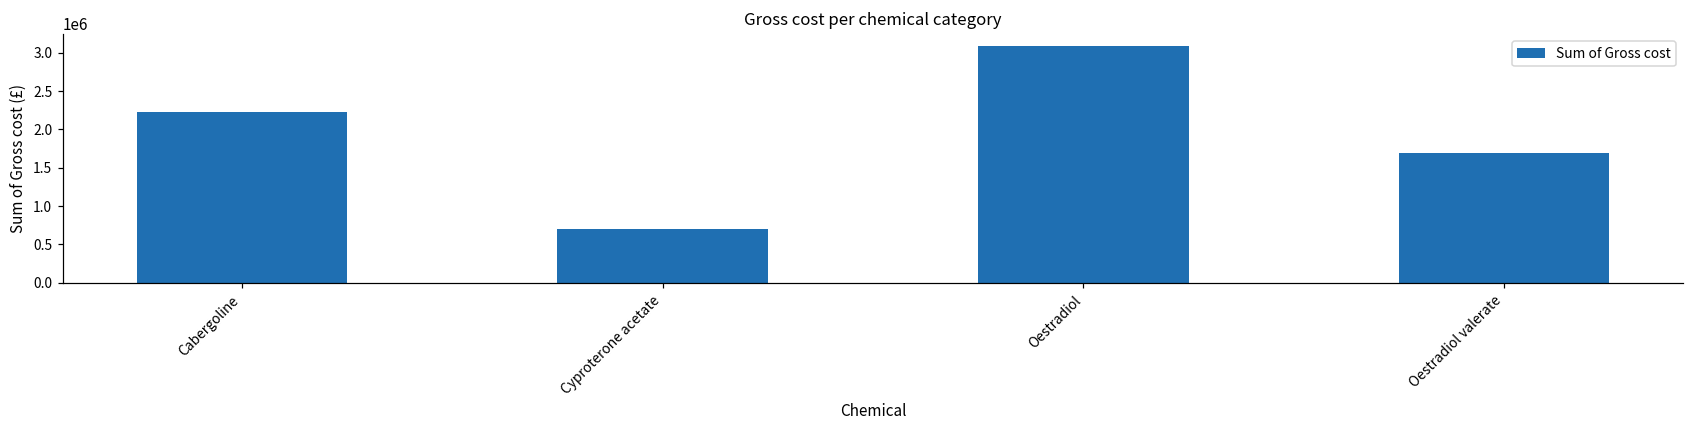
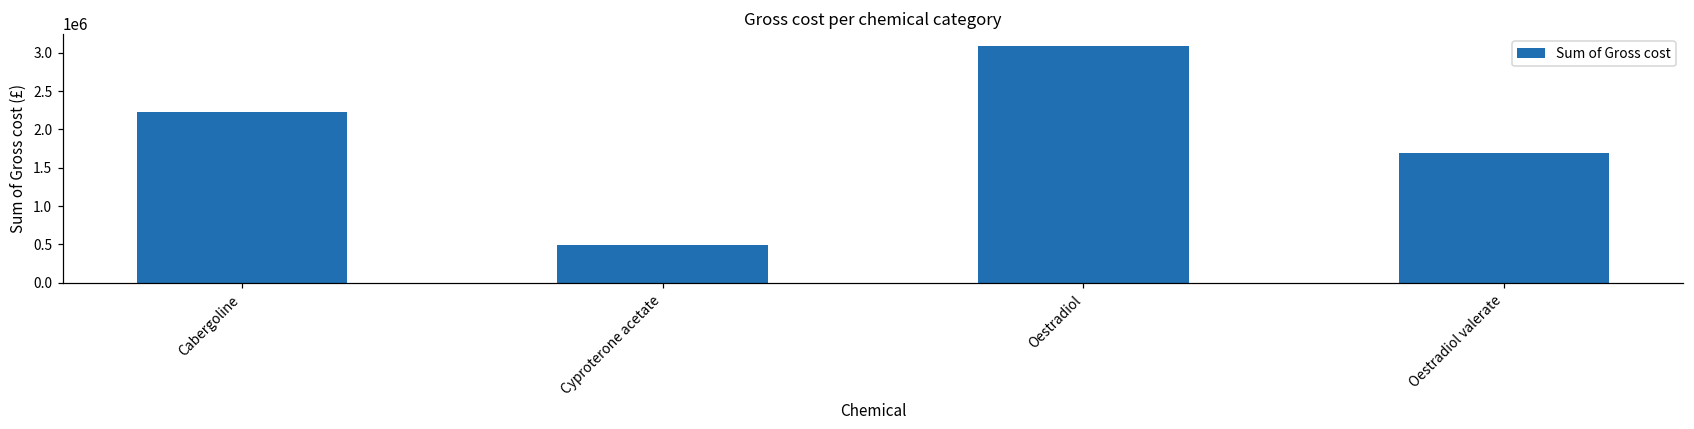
Cyproterone acetate: 700000 -> 500000
